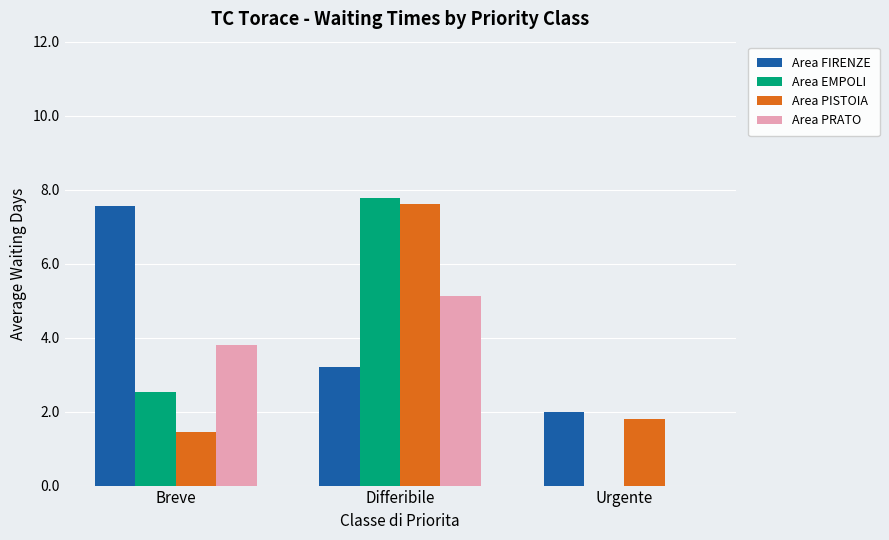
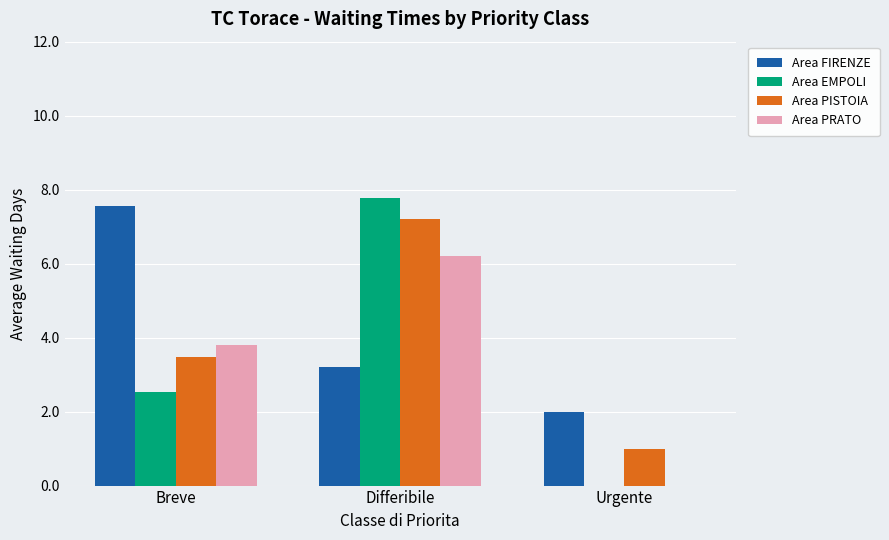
Area PISTOIA, Breve: 1.4 -> 3.5
Area PISTOIA, Differibile: 7.6 -> 7.2
Area PRATO, Differibile: 5.1 -> 6.2
Area PISTOIA, Urgente: 1.8 -> 1.0
